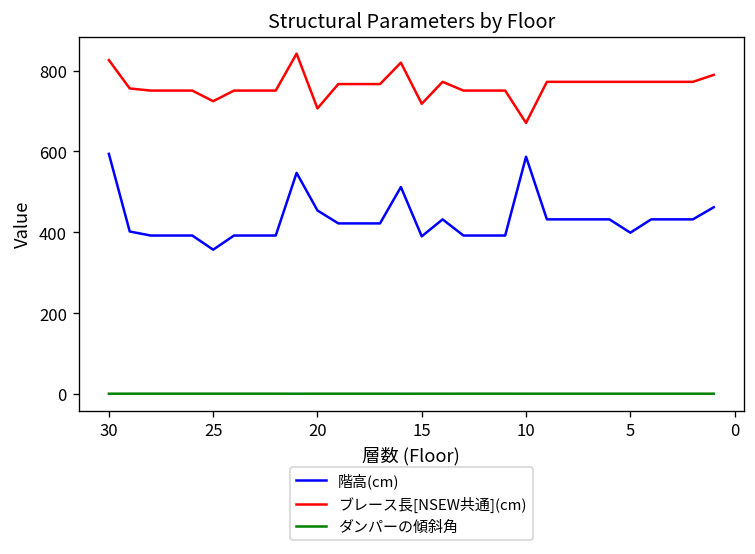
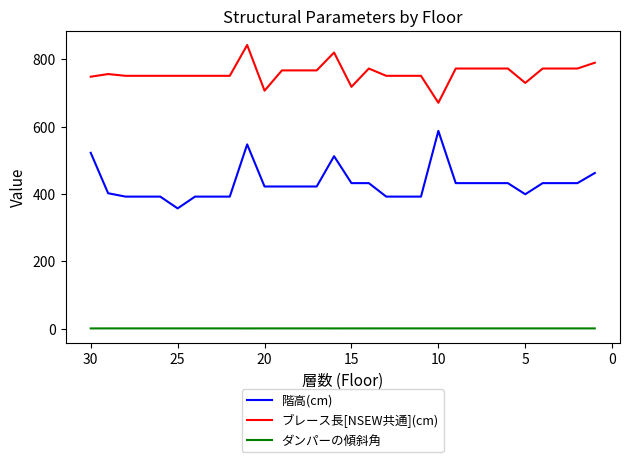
階高(cm), 30: 590 -> 520
ブレース長[NSEW共通](cm), 30: 830 -> 750
ブレース長[NSEW共通](cm), 25: 720 -> 750
階高(cm), 20: 450 -> 420
階高(cm), 15: 390 -> 430
ブレース長[NSEW共通](cm), 5: 770 -> 730
